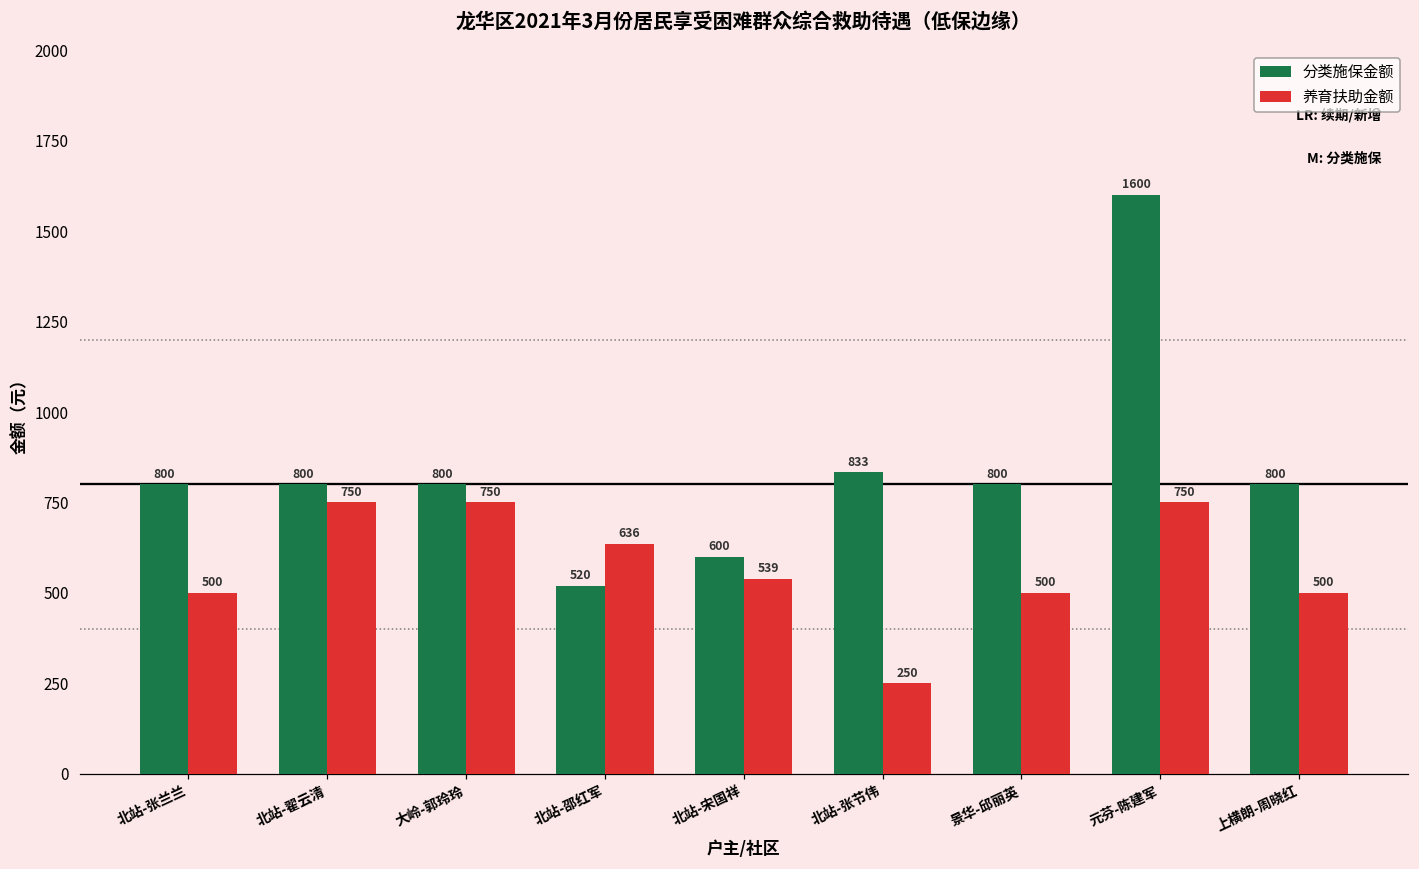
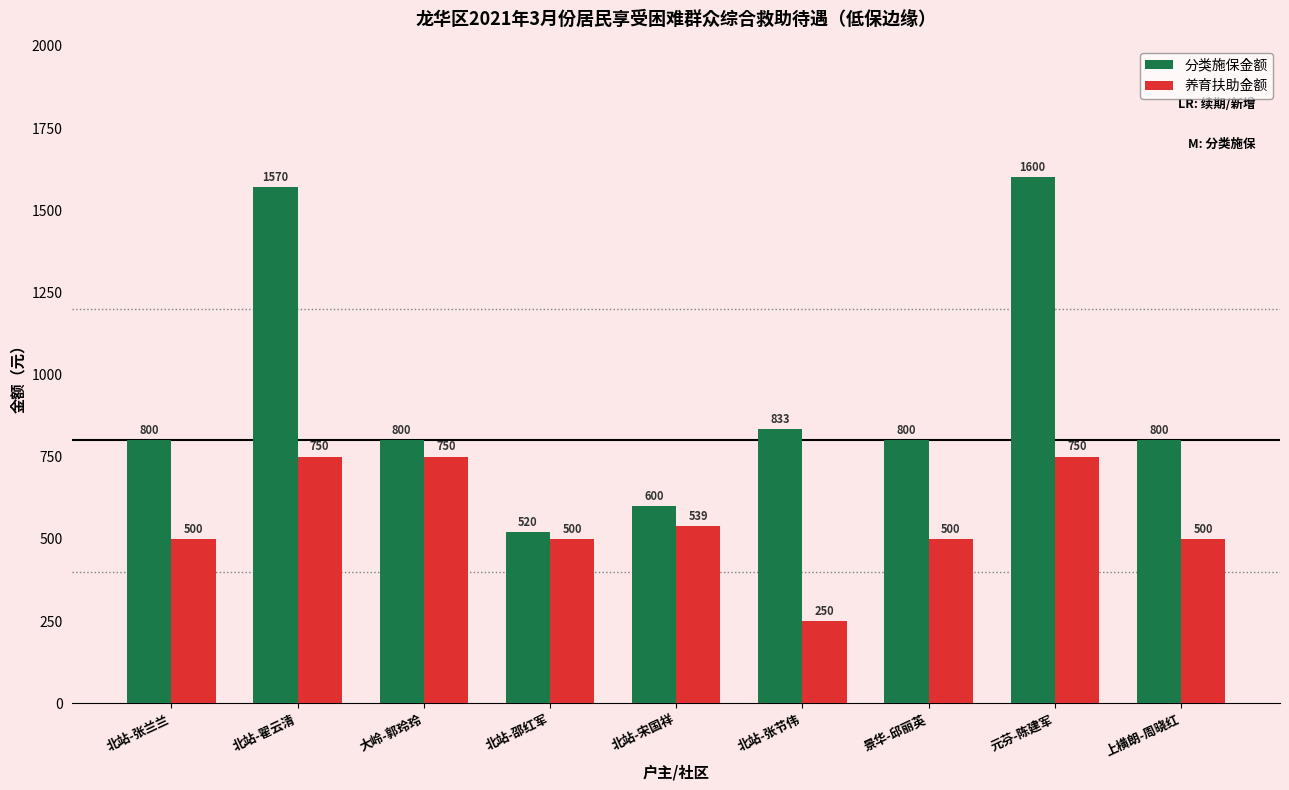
分类施保金额, 北站-翟云清: 800 -> 1570
养育扶助金额, 北站-邵红军: 636 -> 500
